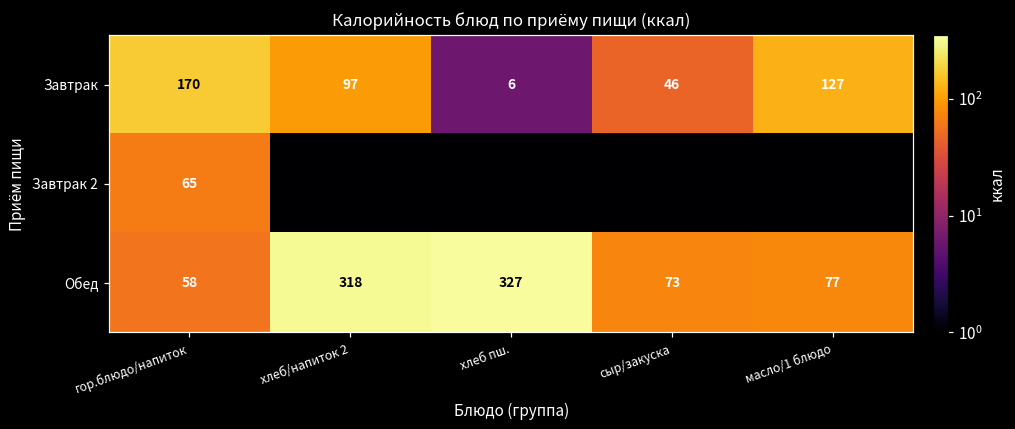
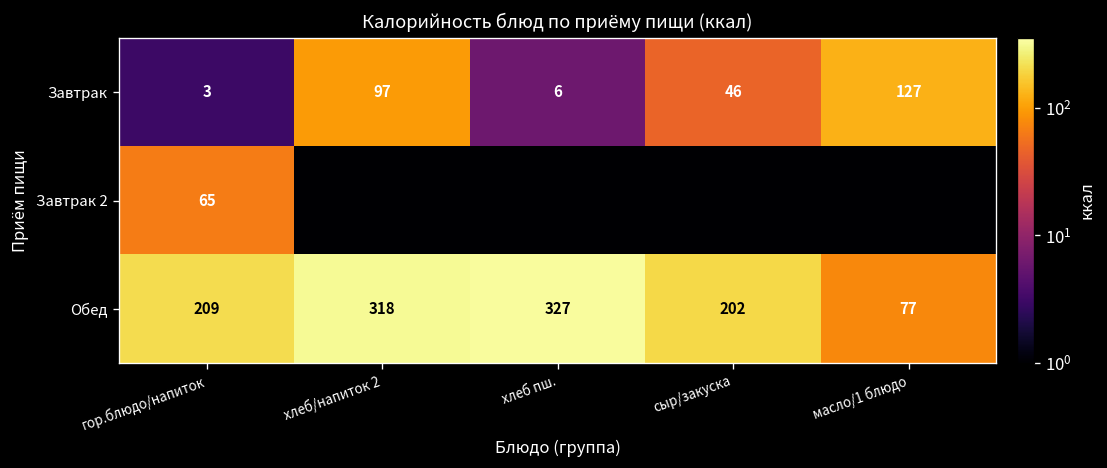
Завтрак, гор.блюдо/напиток: 170 -> 3
Обед, гор.блюдо/напиток: 58 -> 209
Обед, сыр/закуска: 73 -> 202
